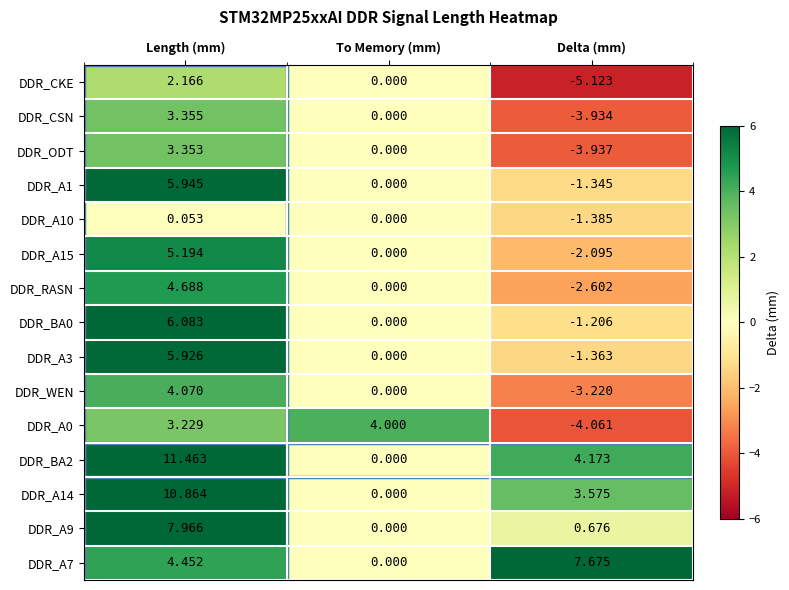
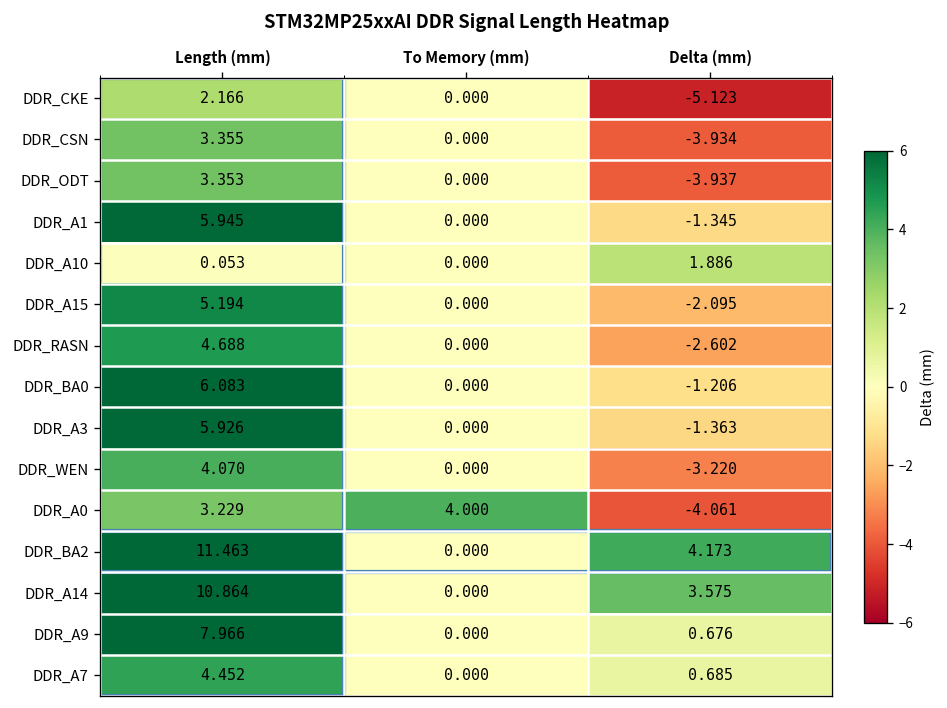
DDR_A10, Delta (mm): -1.385 -> 1.886
DDR_A7, Delta (mm): 7.675 -> 0.685
